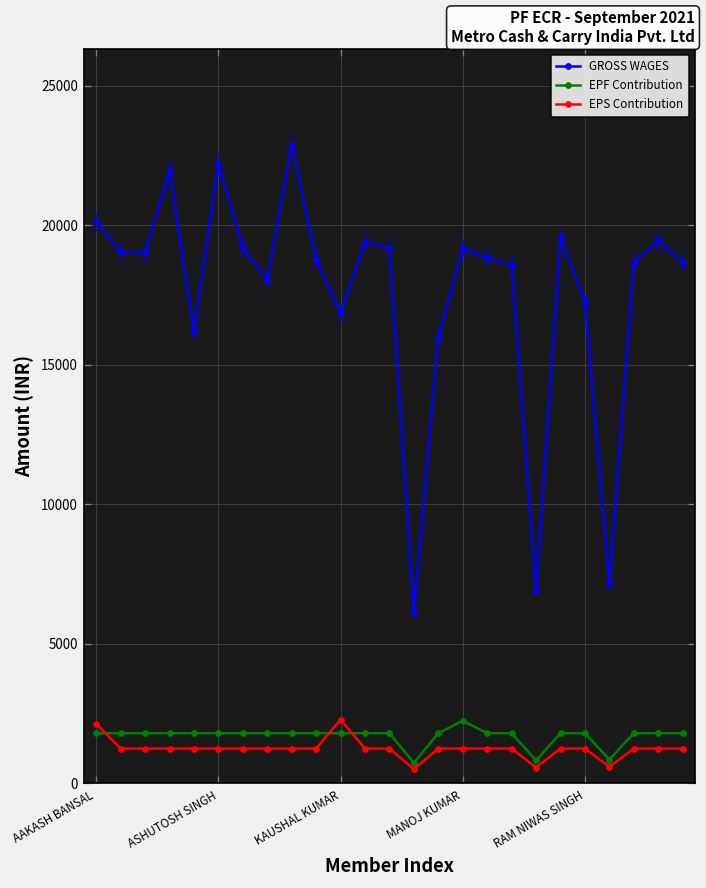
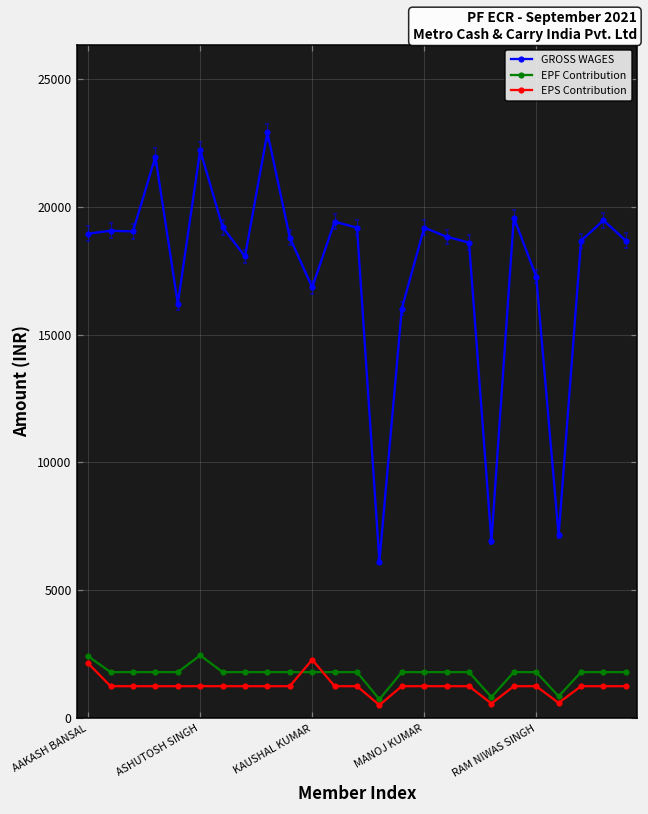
GROSS WAGES, AAKASH BANSAL: 20100 -> 18900
EPF Contribution, AAKASH BANSAL: 1800 -> 2400
EPF Contribution, ASHUTOSH SINGH: 1800 -> 2500
EPF Contribution, MANOJ KUMAR: 2200 -> 1800
